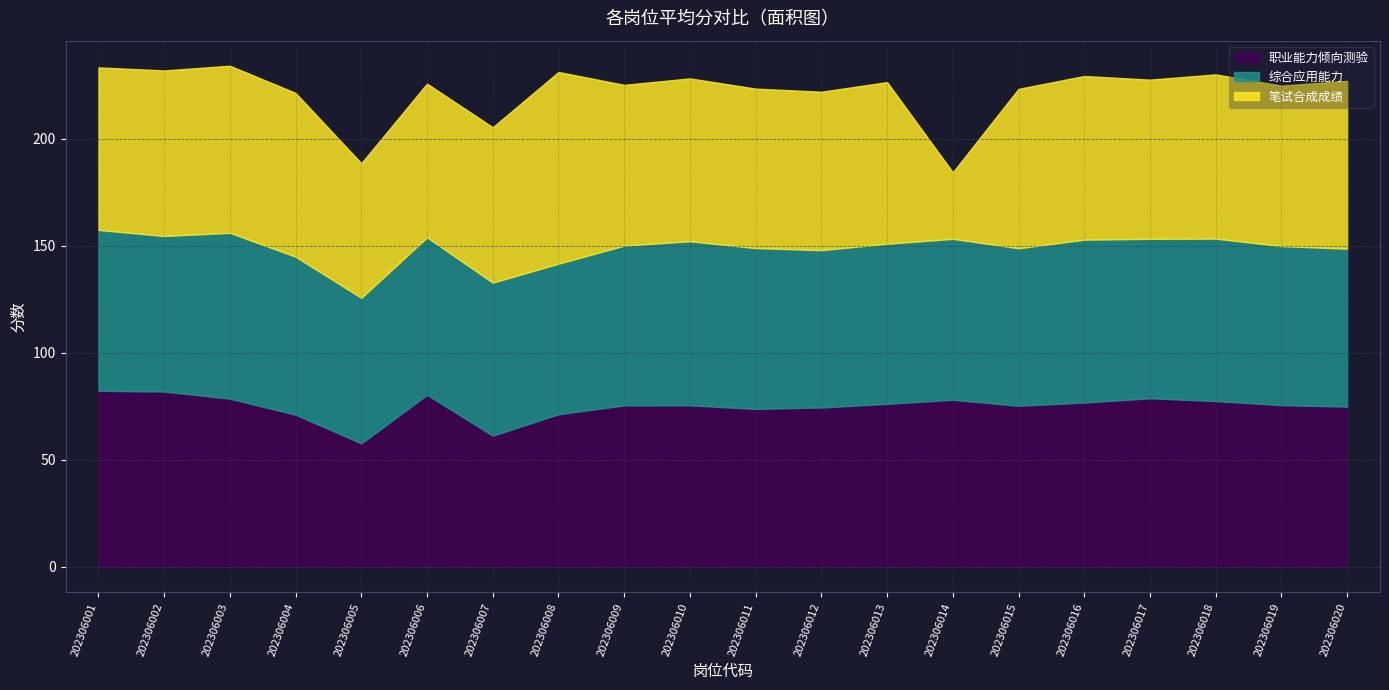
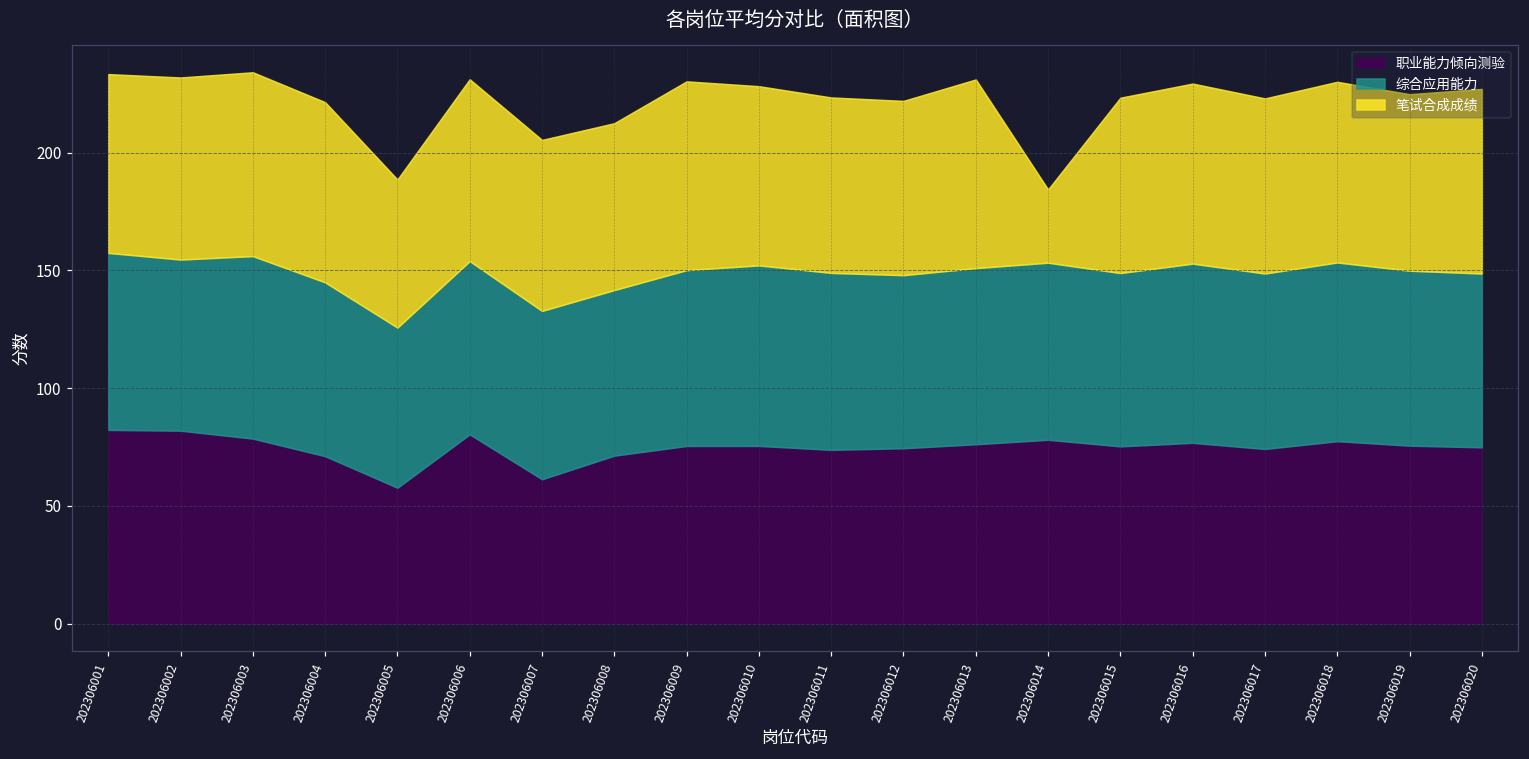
笔试合成成绩, 202306006: 72 -> 77
笔试合成成绩, 202306008: 90 -> 71
笔试合成成绩, 202306009: 75 -> 80
笔试合成成绩, 202306013: 76 -> 80
职业能力倾向测验, 202306017: 79 -> 74
